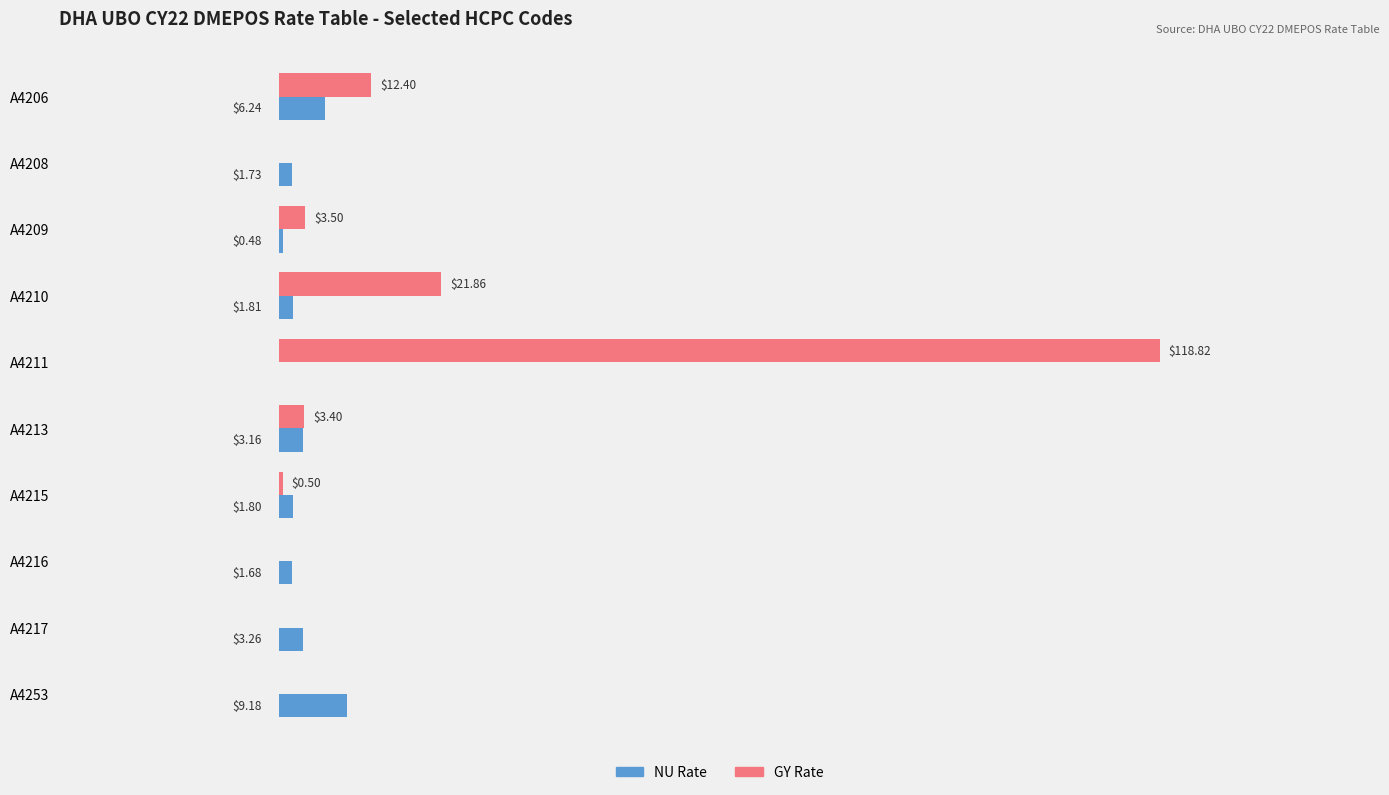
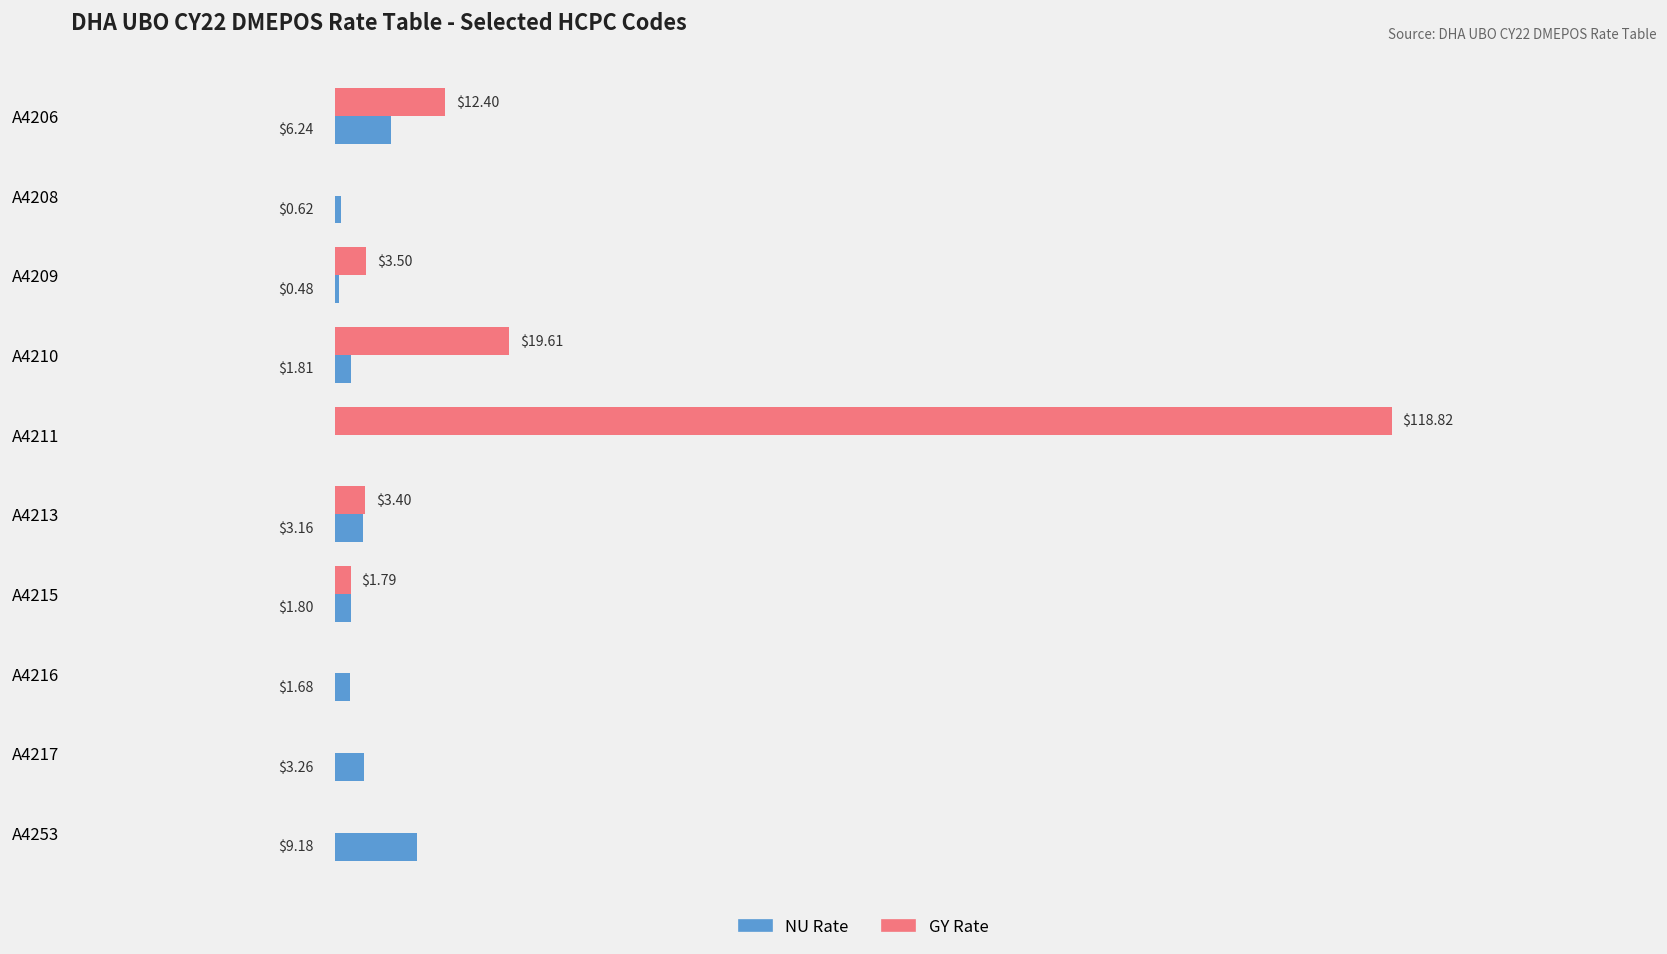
NU Rate, A4208: $1.73 -> $0.62
GY Rate, A4210: $21.86 -> $19.61
GY Rate, A4215: $0.50 -> $1.79
